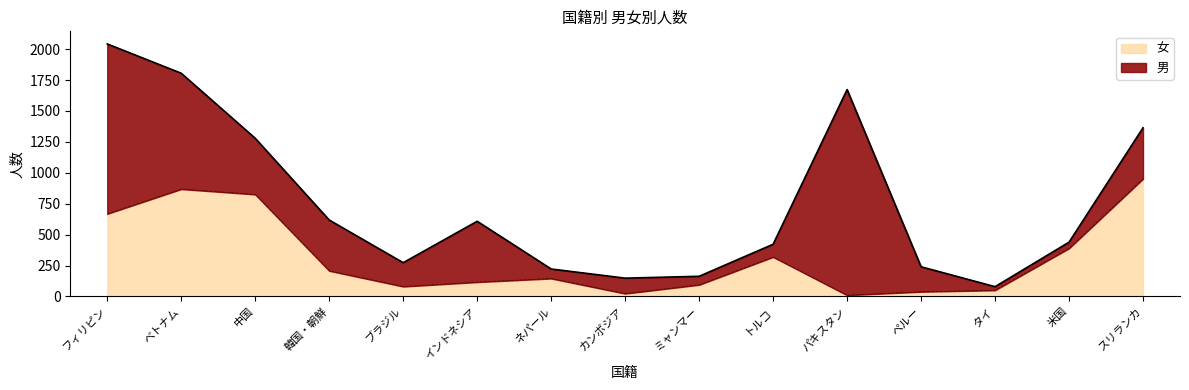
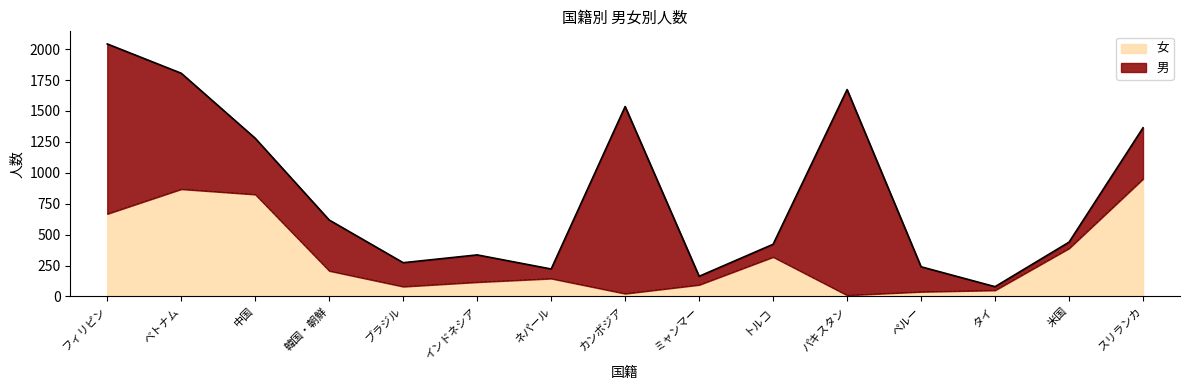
男, インドネシア: 490 -> 220
男, カンボジア: 130 -> 1510
